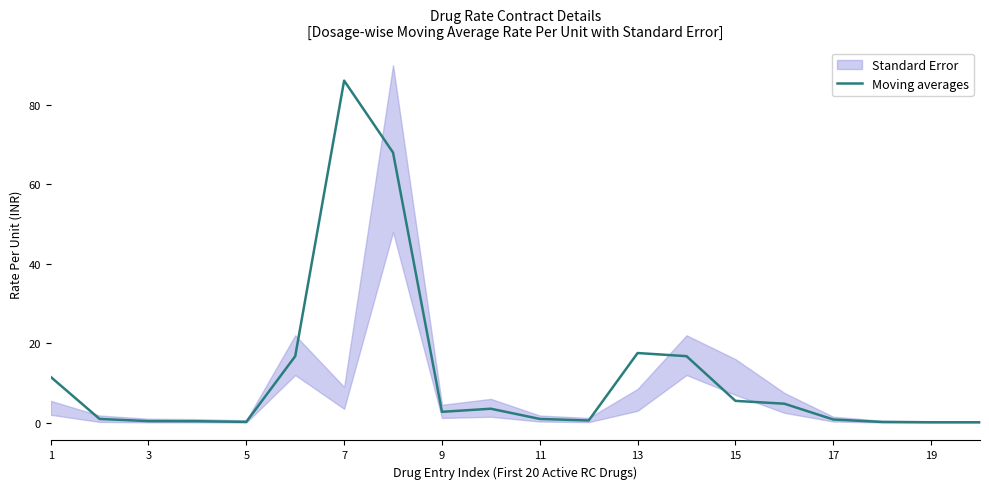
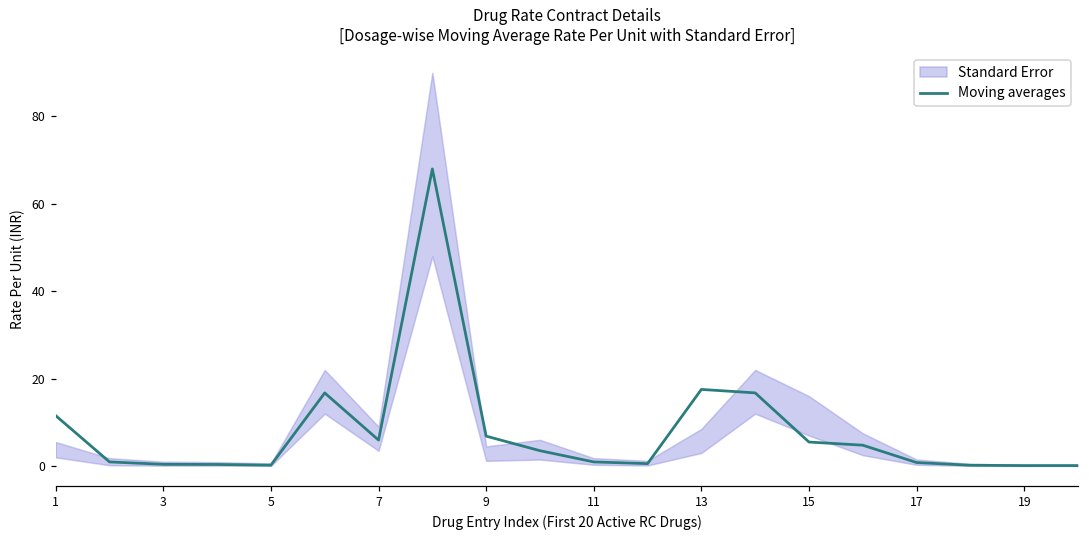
Moving averages, 7: 86 -> 6
Moving averages, 9: 3 -> 7
